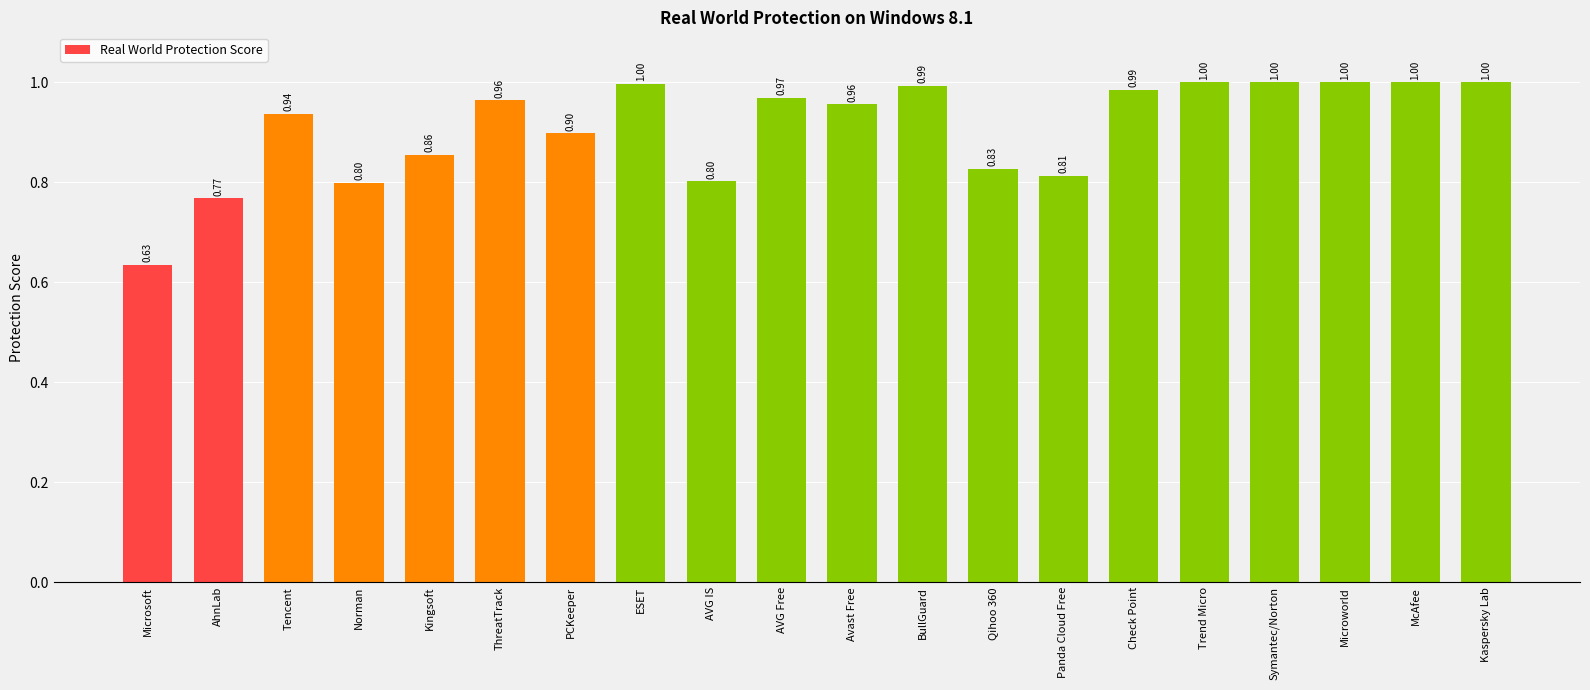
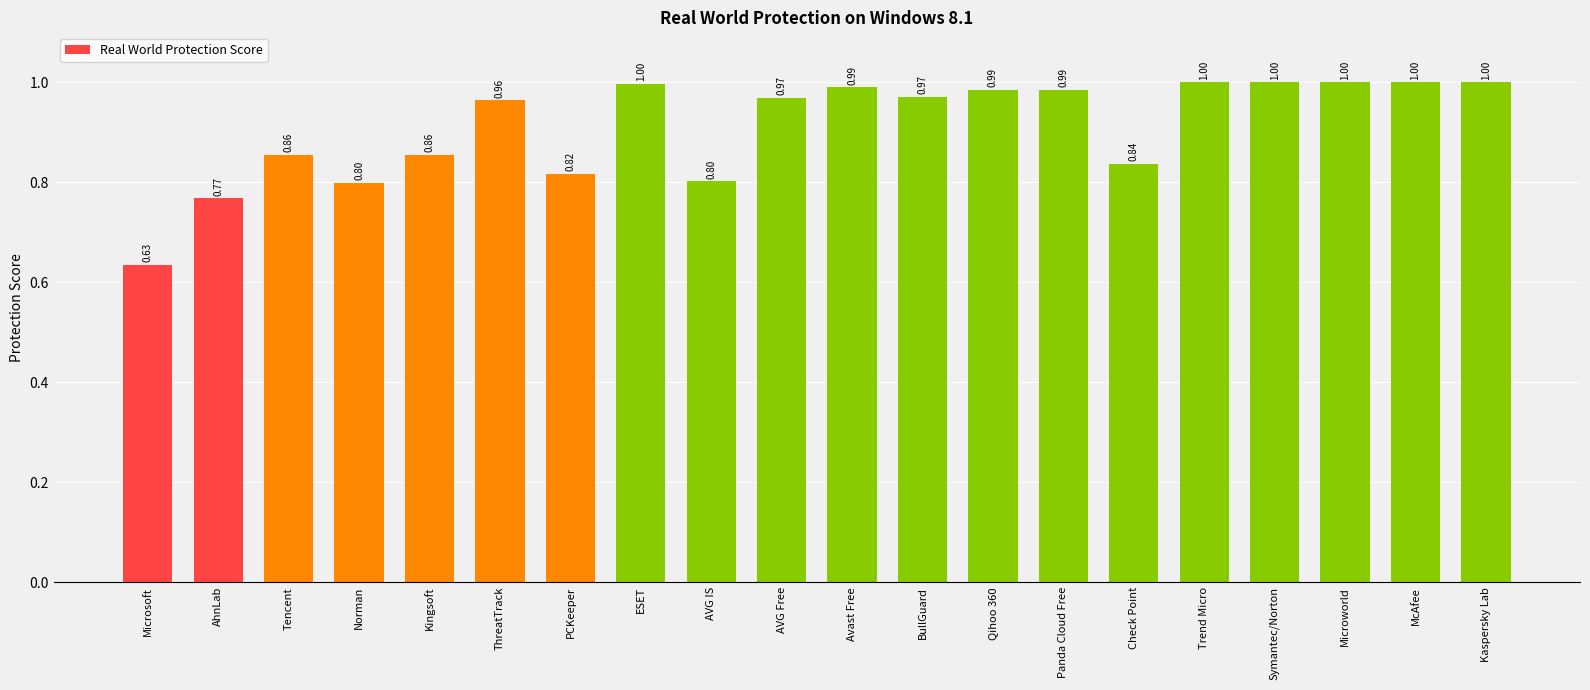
Tencent: 0.94 -> 0.86
PCKeeper: 0.90 -> 0.82
Avast Free: 0.96 -> 0.99
BullGuard: 0.99 -> 0.97
Qihoo 360: 0.83 -> 0.99
Panda Cloud Free: 0.81 -> 0.99
Check Point: 0.99 -> 0.84
